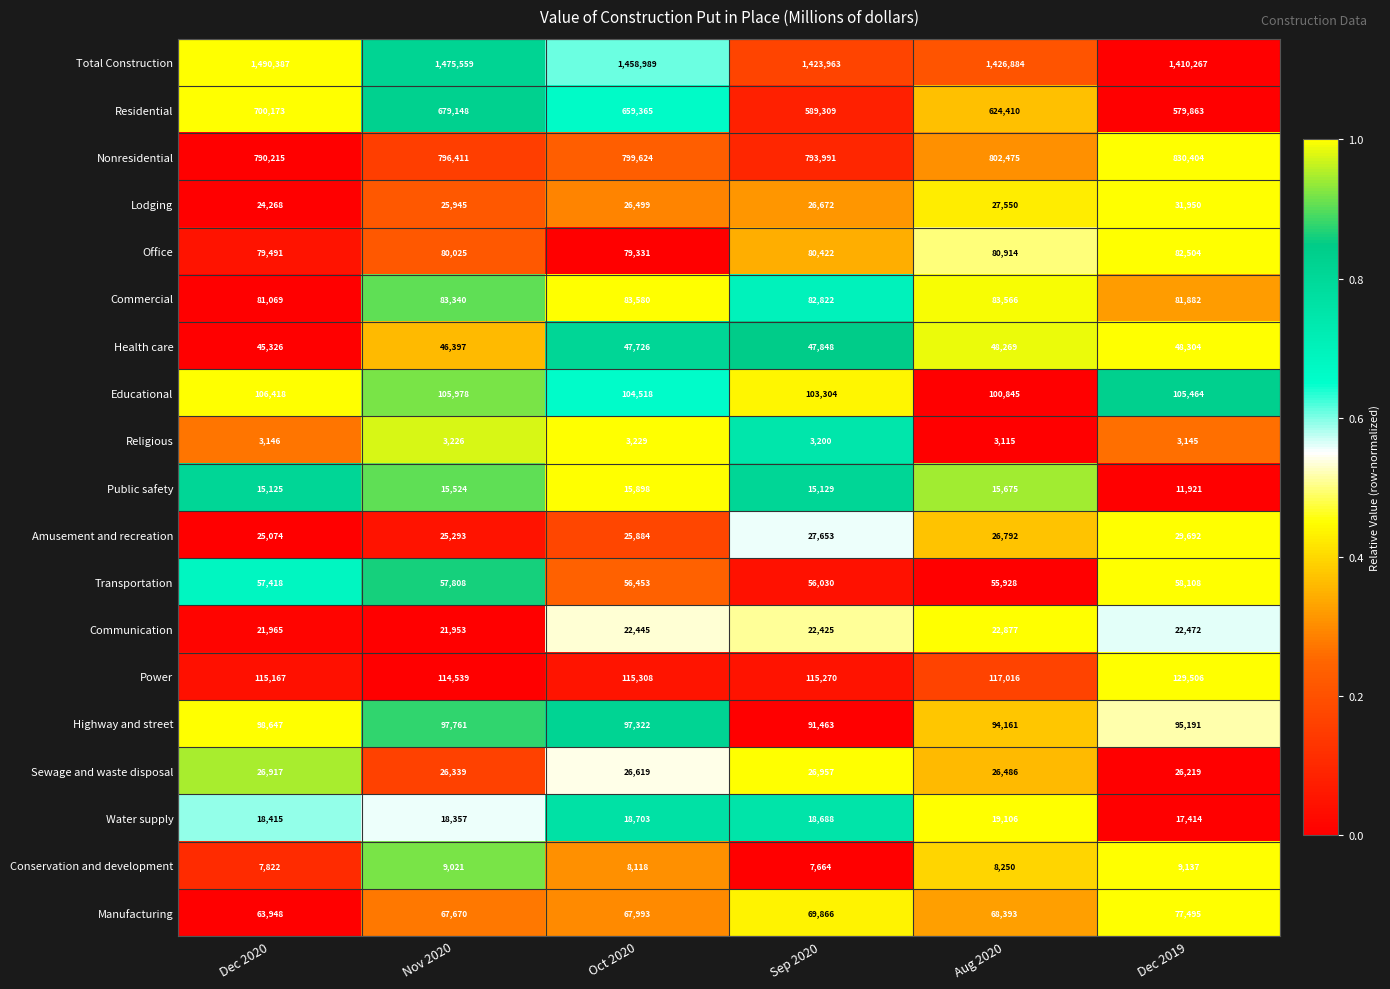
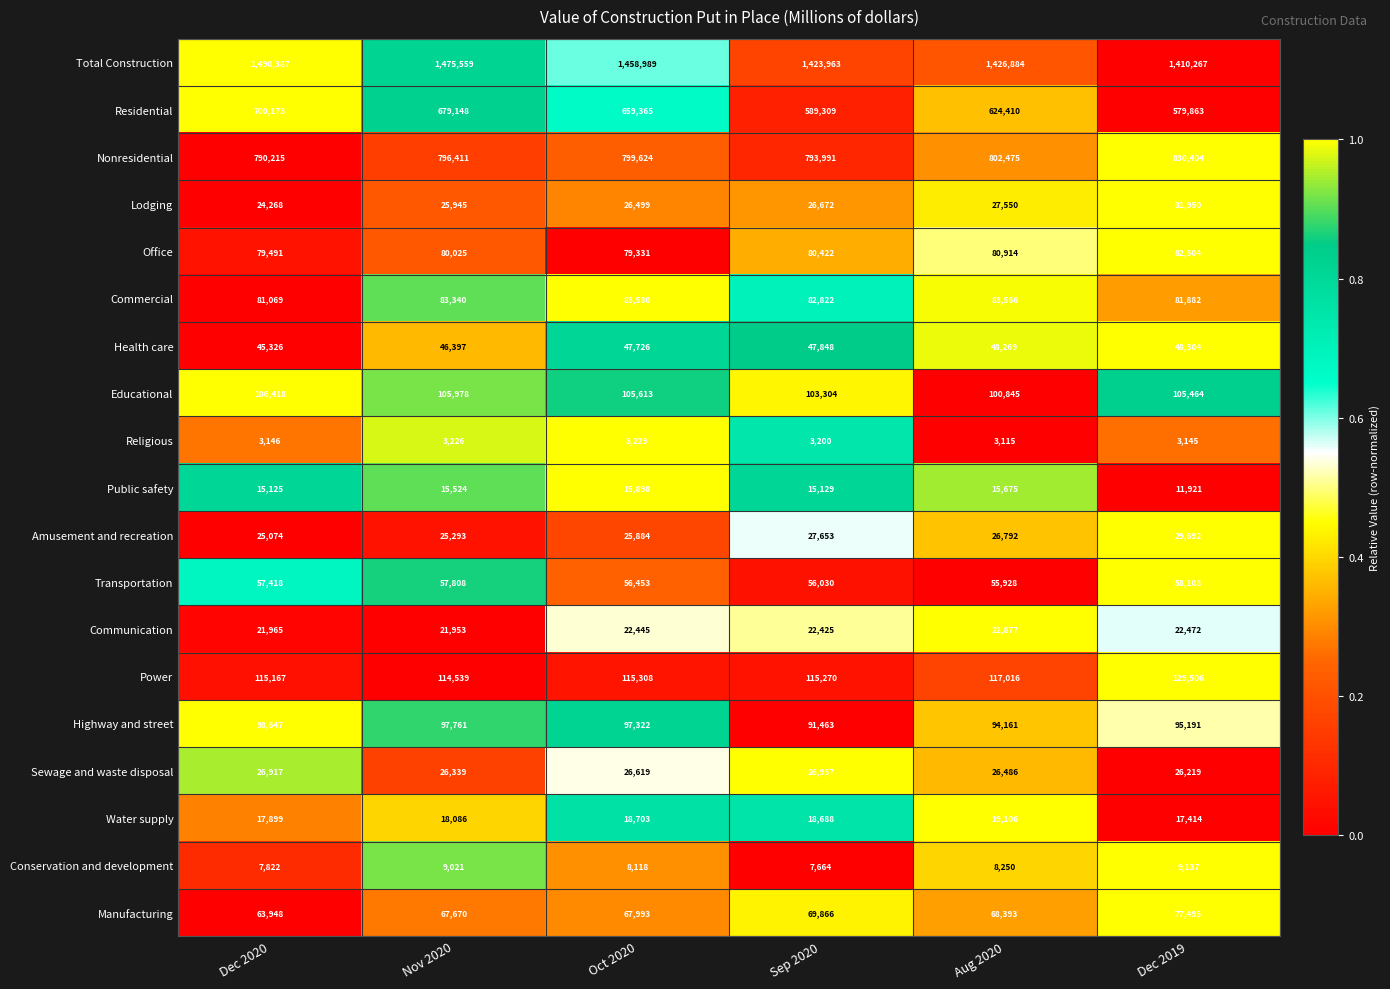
Educational, Oct 2020: 104,518 -> 105,613
Water supply, Dec 2020: 18,415 -> 17,899
Water supply, Nov 2020: 18,357 -> 18,086
